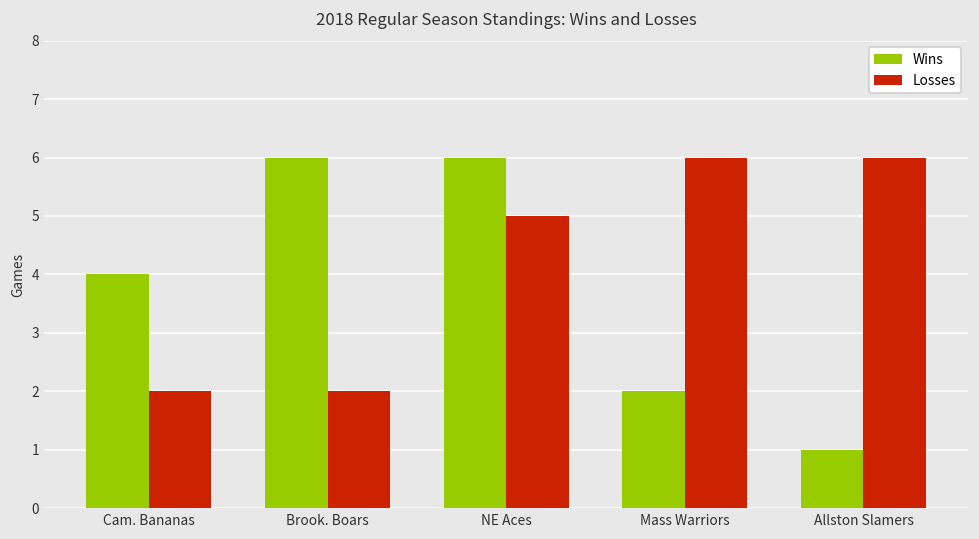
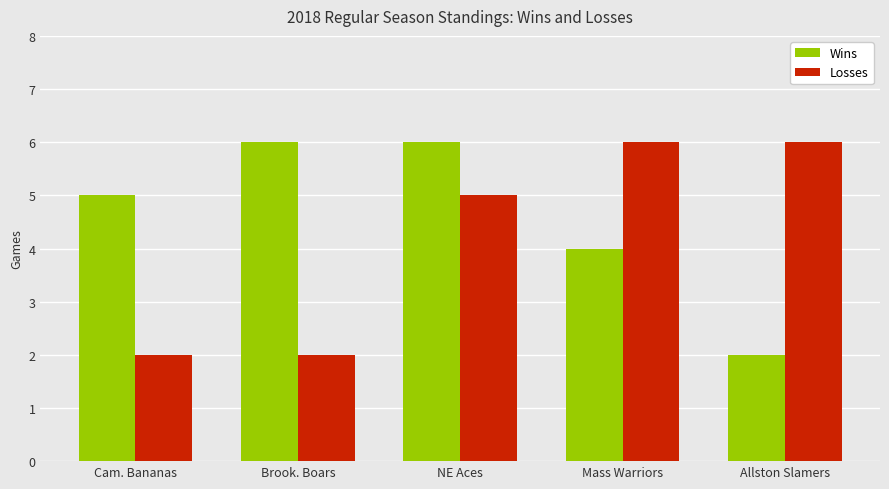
Wins, Cam. Bananas: 4 -> 5
Wins, Mass Warriors: 2 -> 4
Wins, Allston Slamers: 1 -> 2
